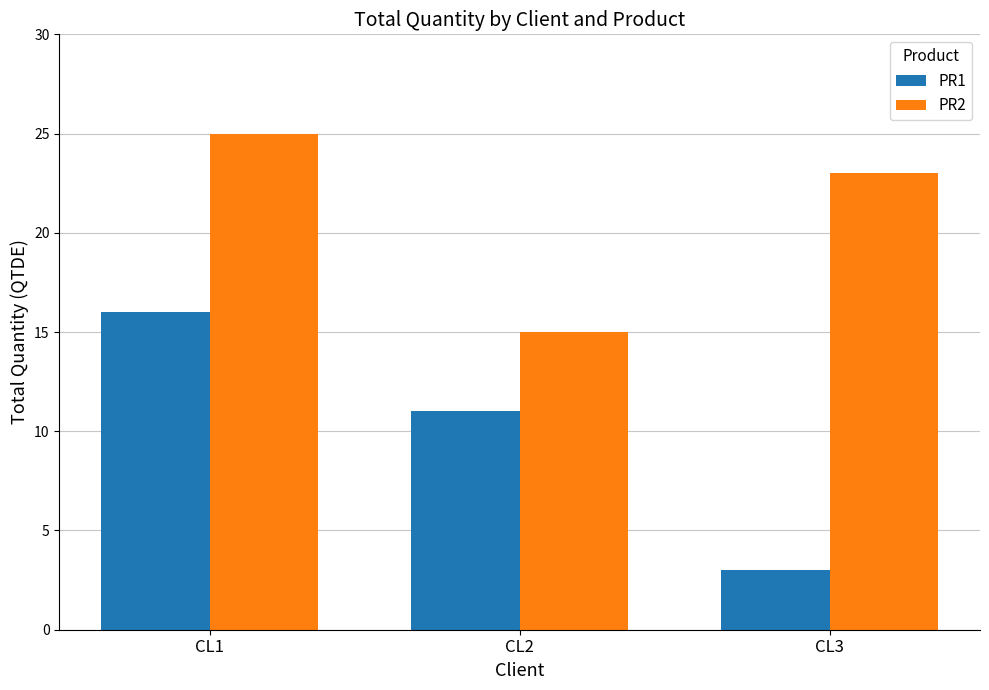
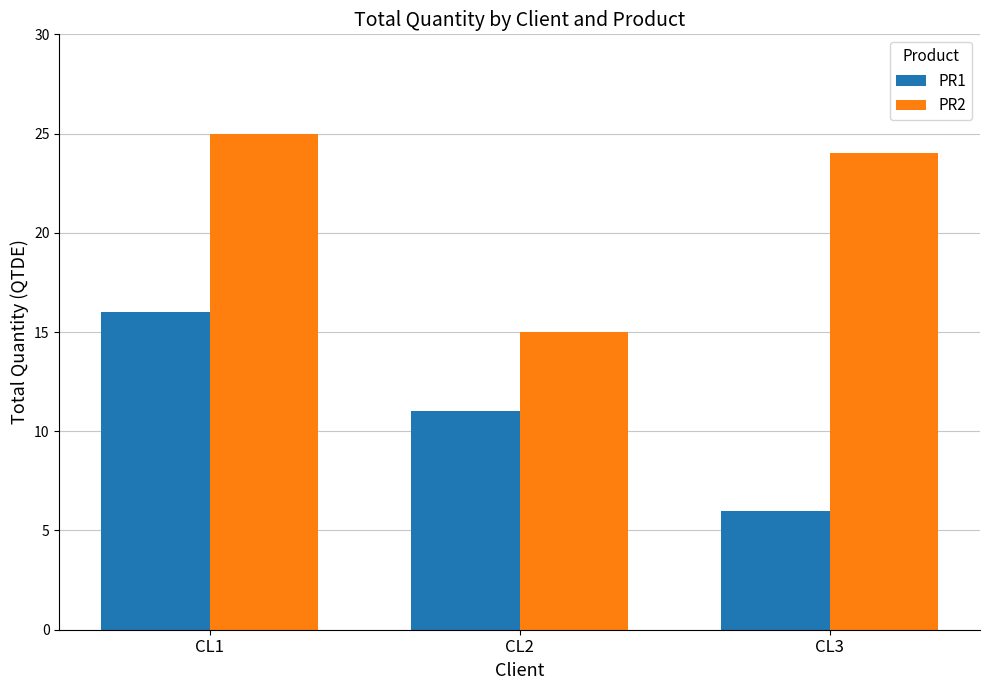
PR1, CL3: 3 -> 6
PR2, CL3: 23 -> 24
